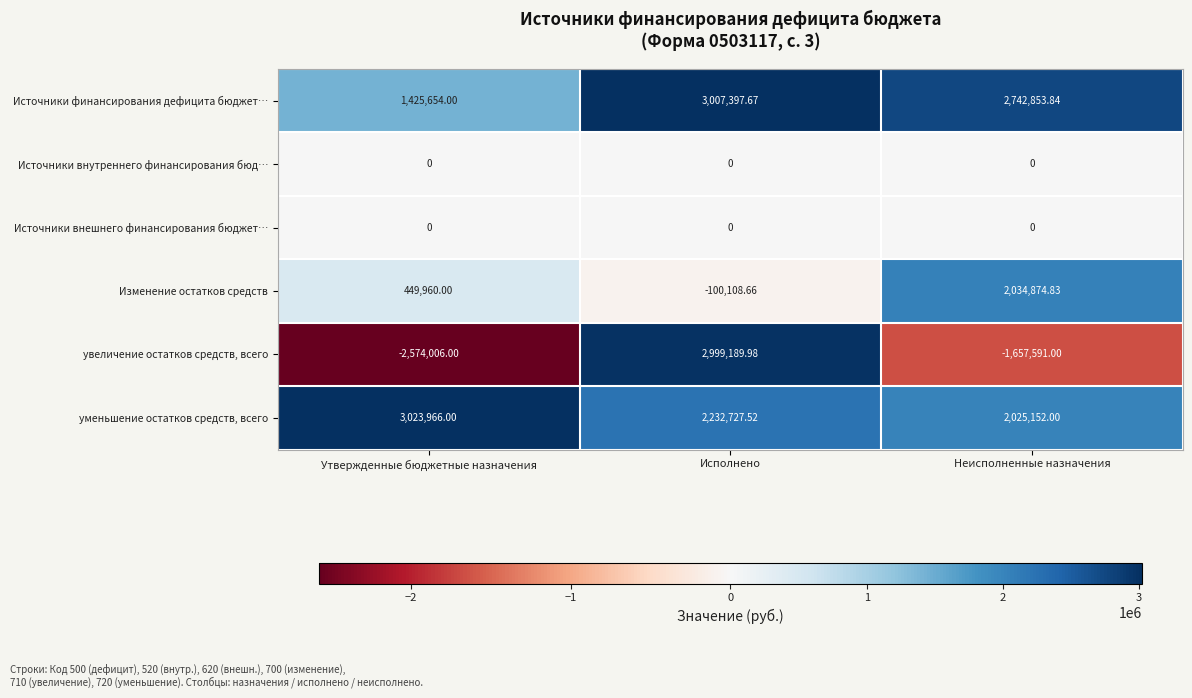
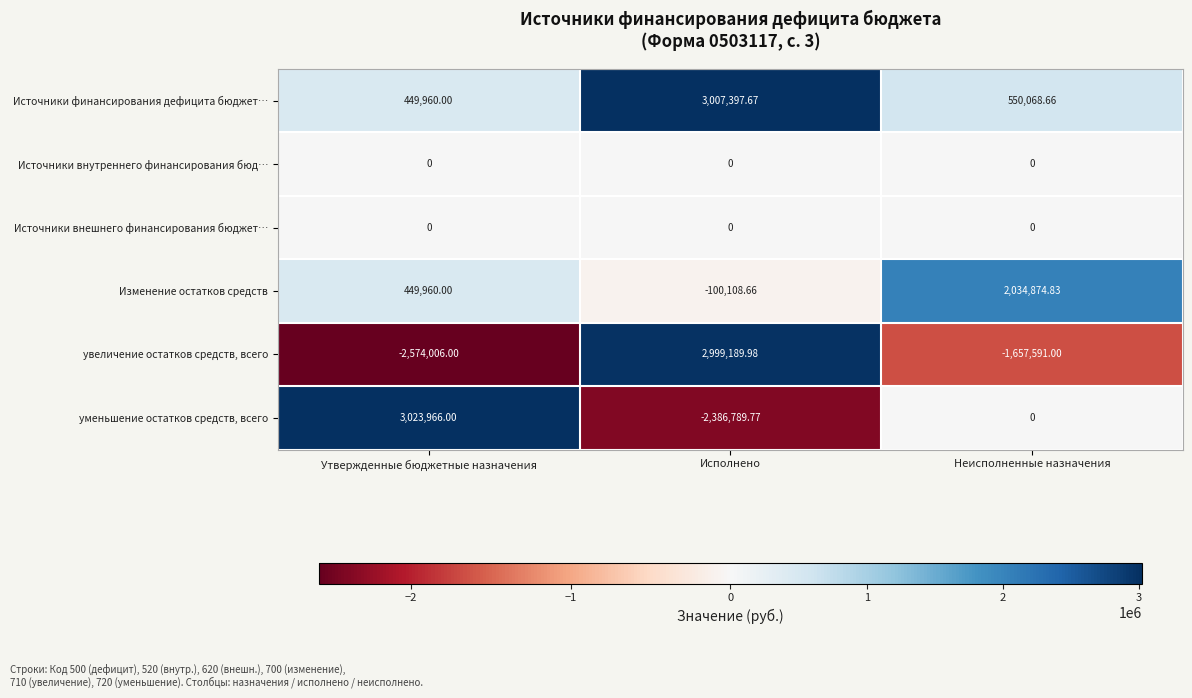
Источники финансирования дефицита бюджет…, Утвержденные бюджетные назначения: 1,425,654.00 -> 449,960.00
Источники финансирования дефицита бюджет…, Неисполненные назначения: 2,742,853.84 -> 550,068.66
уменьшение остатков средств, всего, Исполнено: 2,232,727.52 -> -2,386,789.77
уменьшение остатков средств, всего, Неисполненные назначения: 2,025,152.00 -> 0
